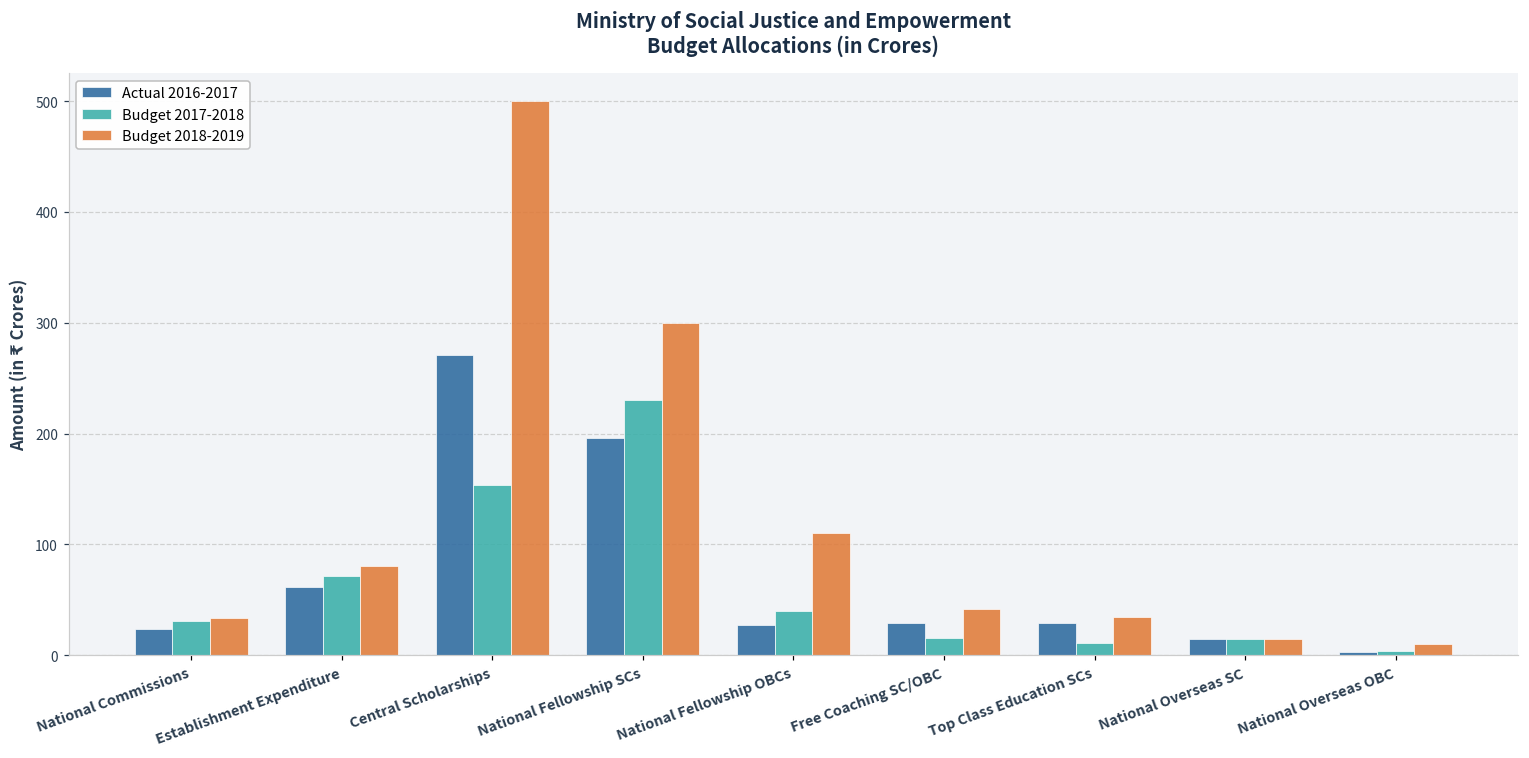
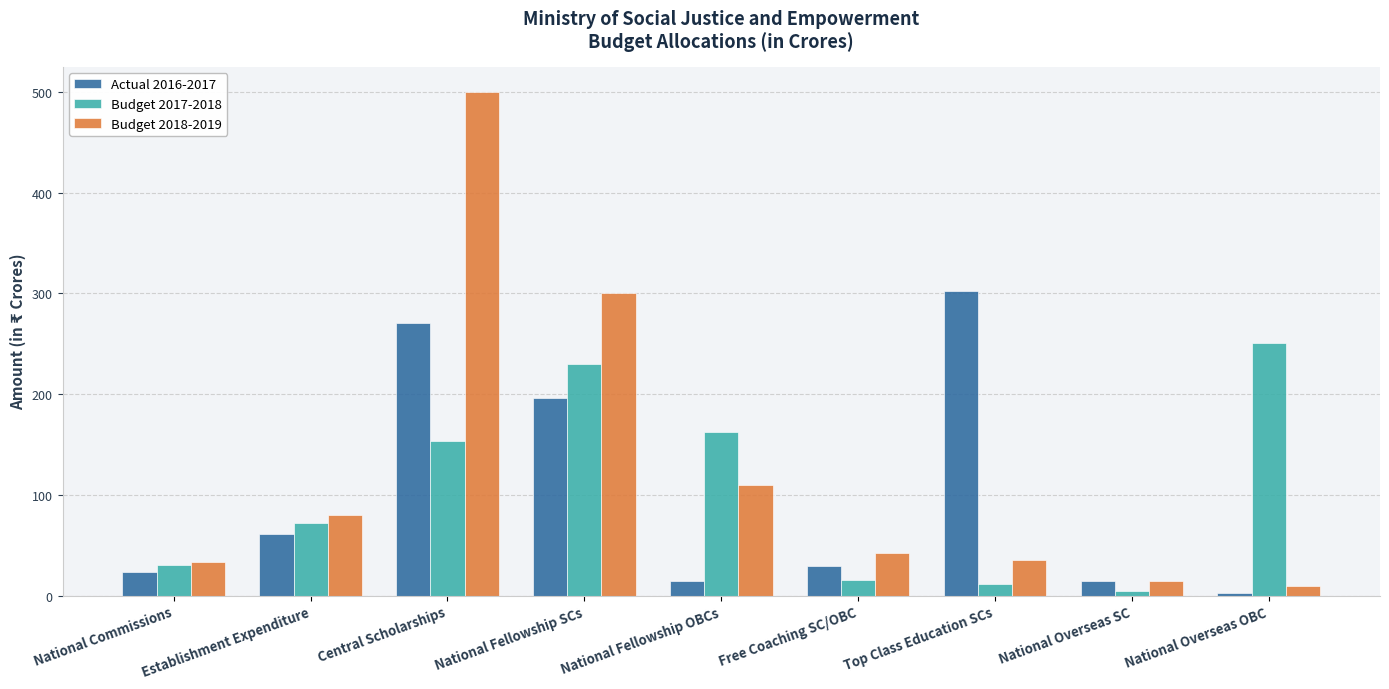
Actual 2016-2017, National Fellowship OBCs: 27 -> 15
Budget 2017-2018, National Fellowship OBCs: 40 -> 162
Actual 2016-2017, Top Class Education SCs: 29 -> 303
Budget 2017-2018, National Overseas SC: 15 -> 5
Budget 2017-2018, National Overseas OBC: 4 -> 251
